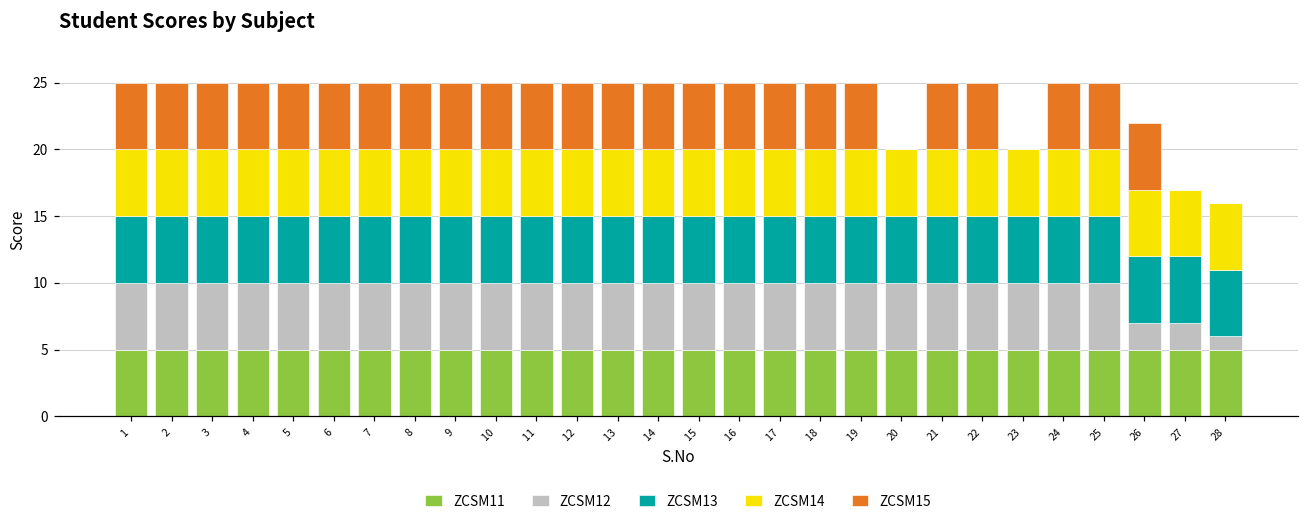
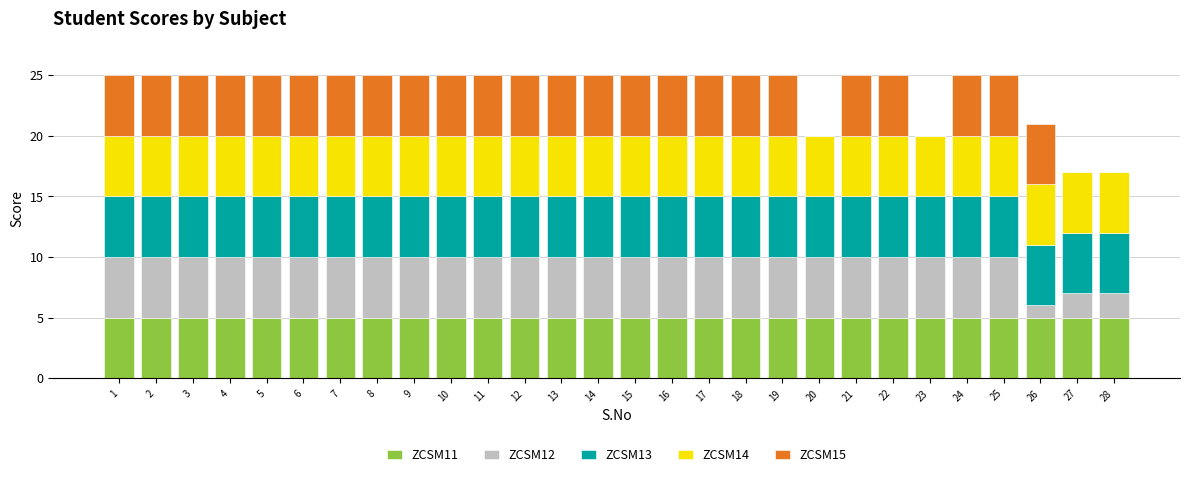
ZCSM12, 26: 2 -> 1
ZCSM12, 28: 1 -> 2
